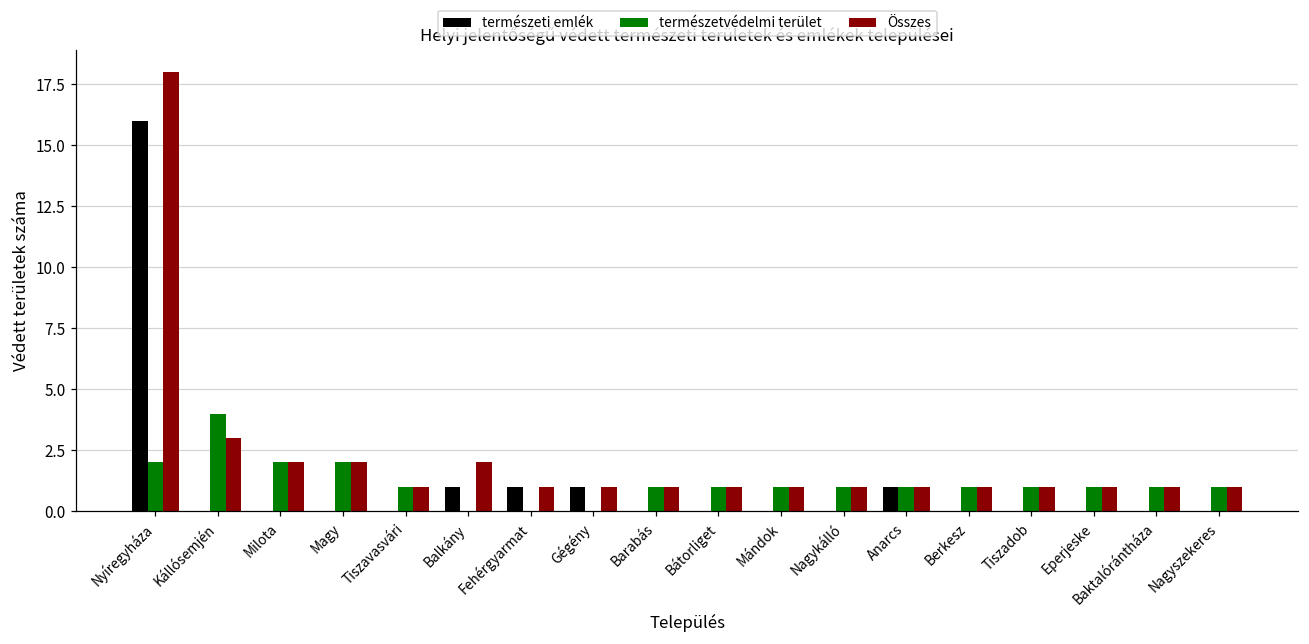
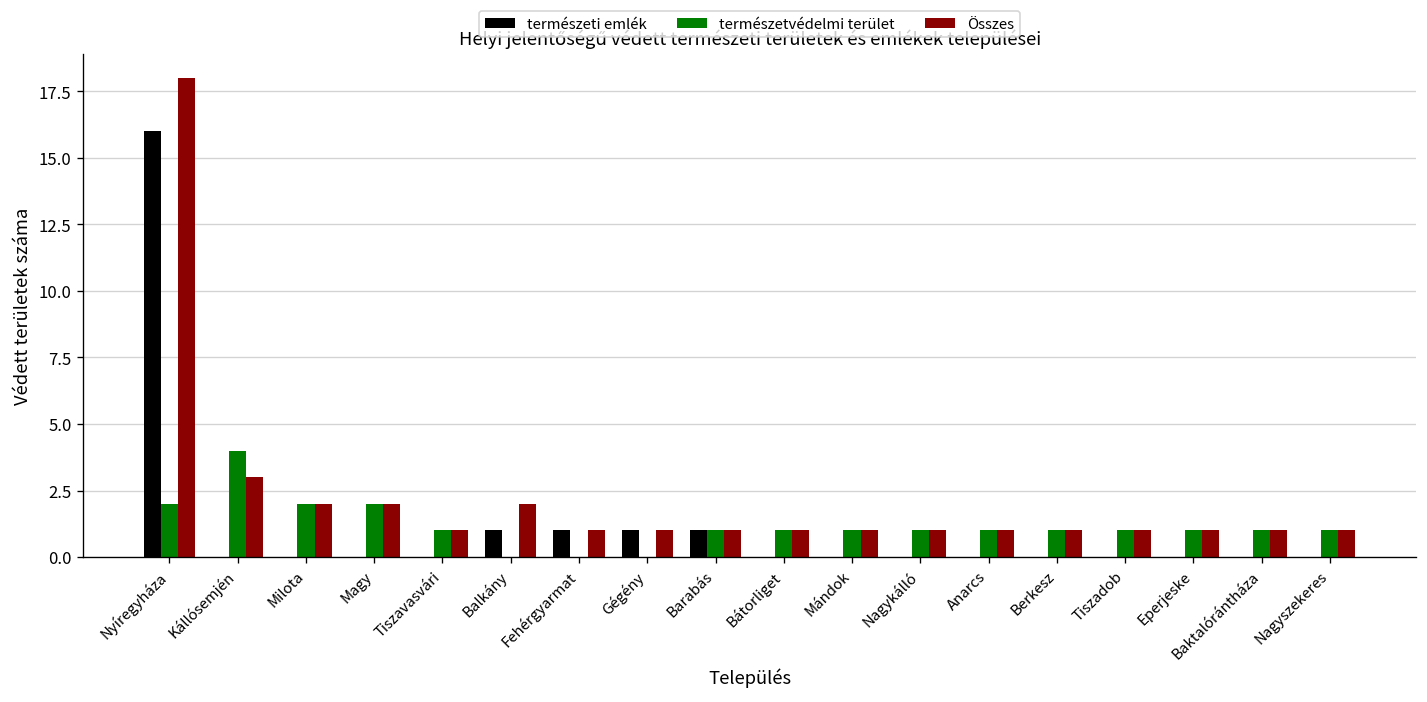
természeti emlék, Barabás: 0 -> 1
természeti emlék, Anarcs: 1 -> 0
